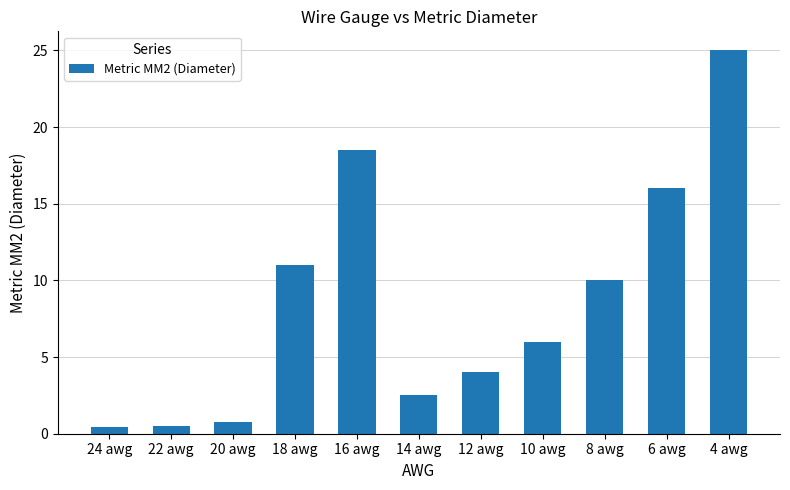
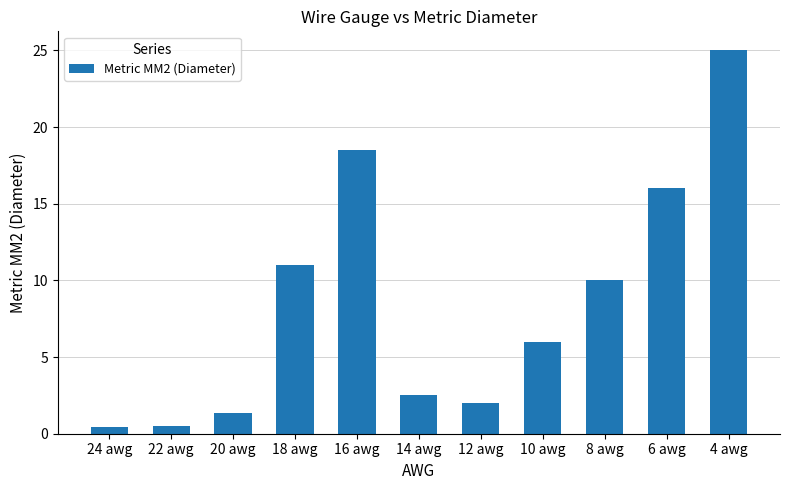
20 awg: 0.8 -> 1.3
12 awg: 4 -> 2
